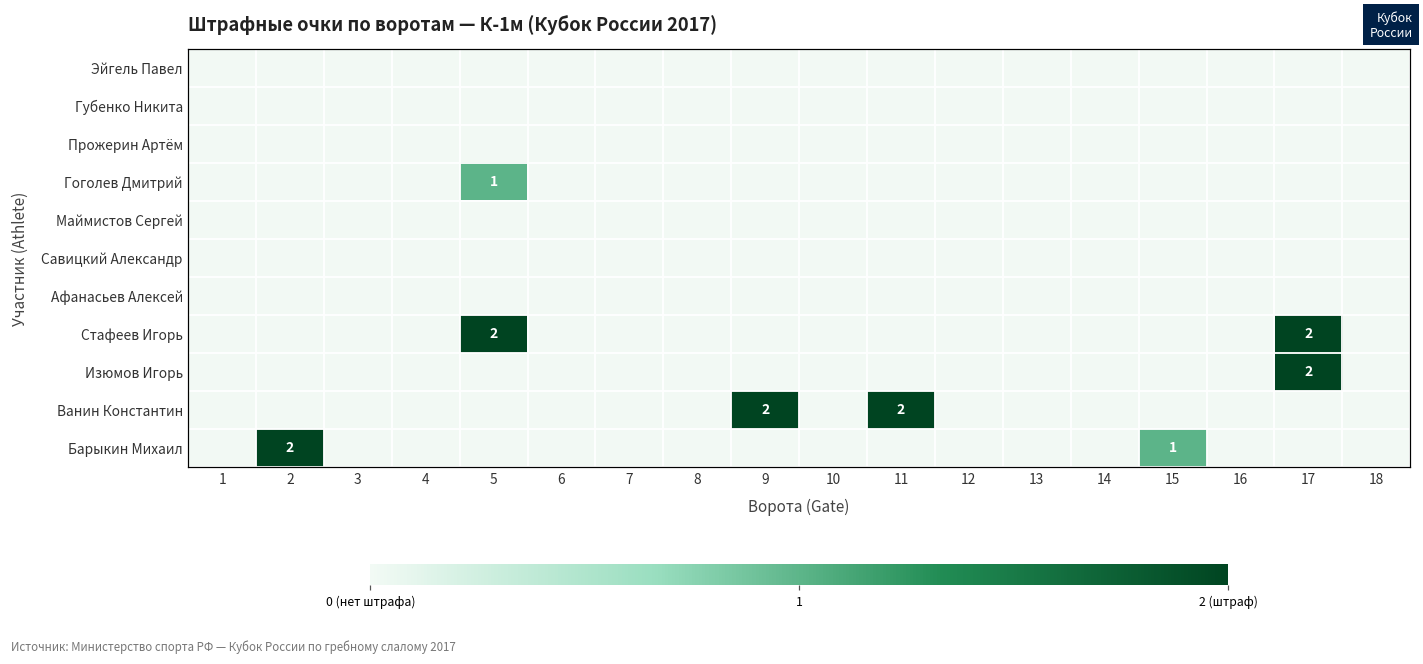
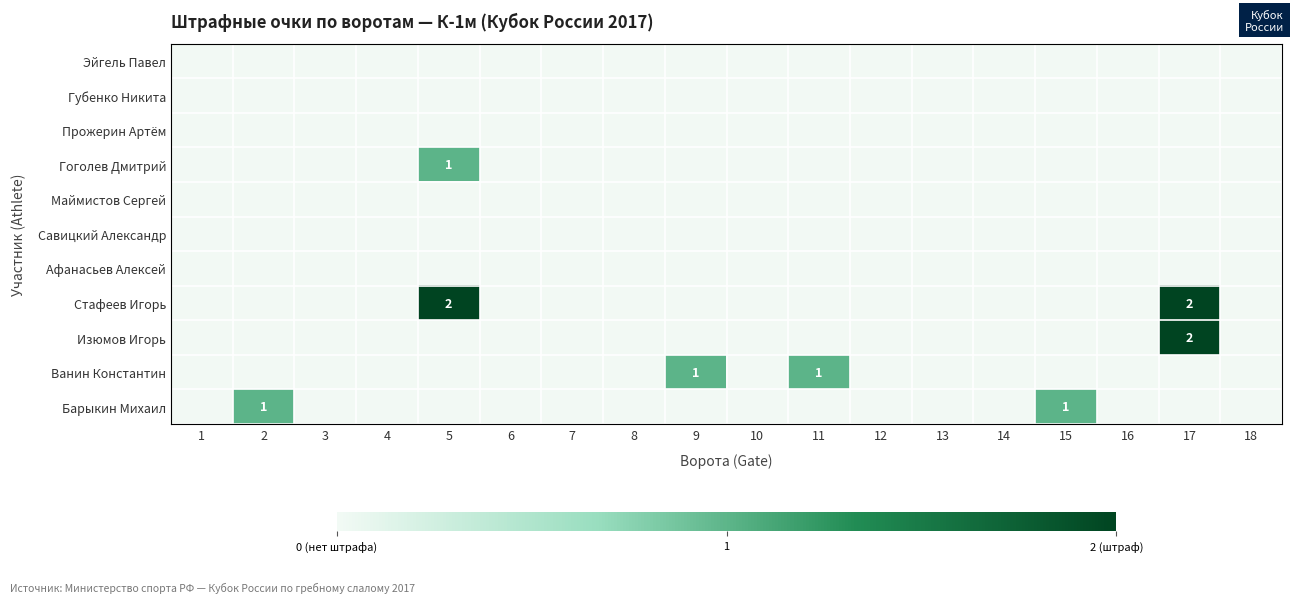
Ванин Константин, 9: 2 -> 1
Ванин Константин, 11: 2 -> 1
Барыкин Михаил, 2: 2 -> 1
